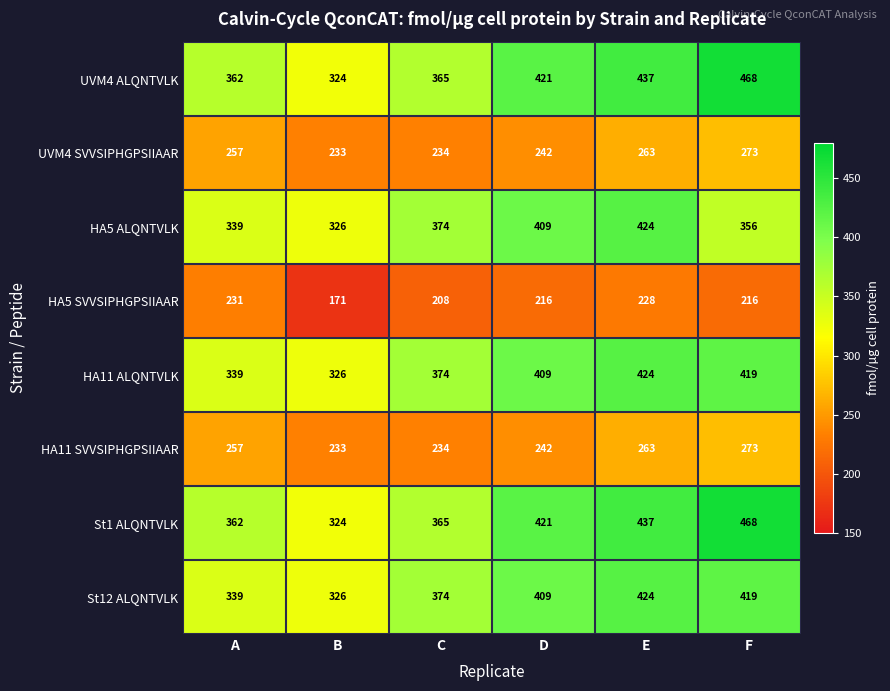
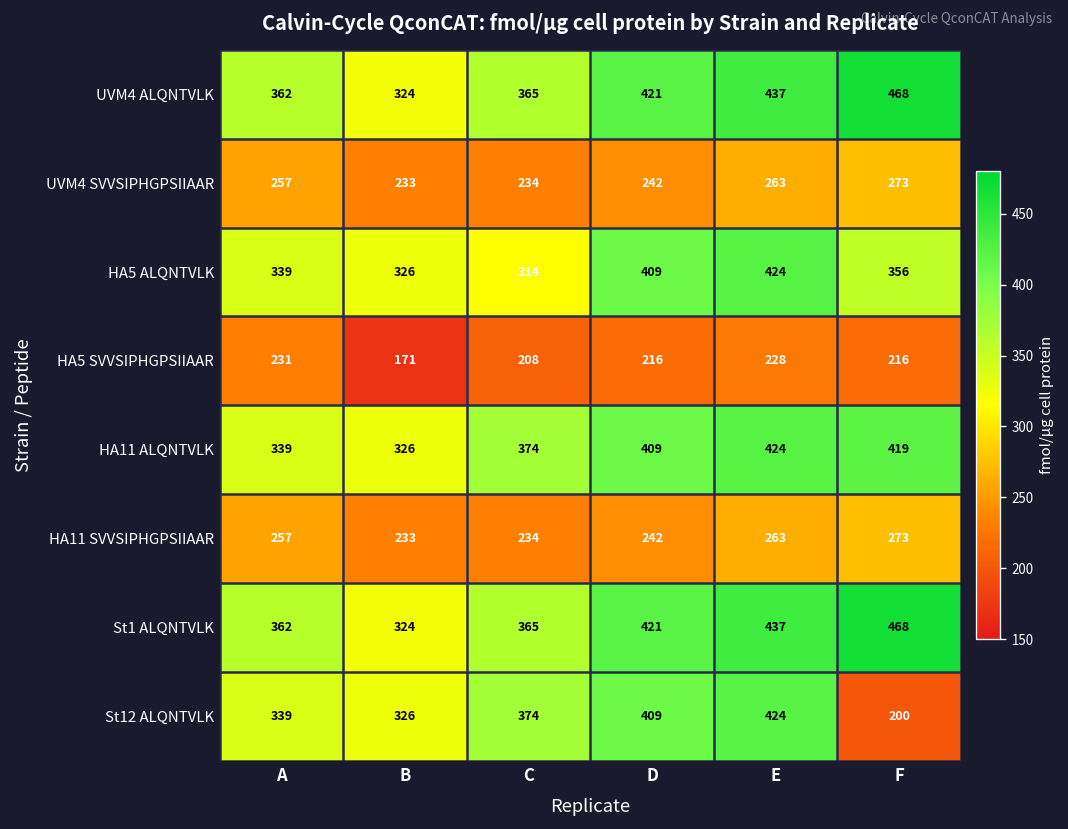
HA5 ALQNTVLK, C: 374 -> 314
St12 ALQNTVLK, F: 419 -> 200
